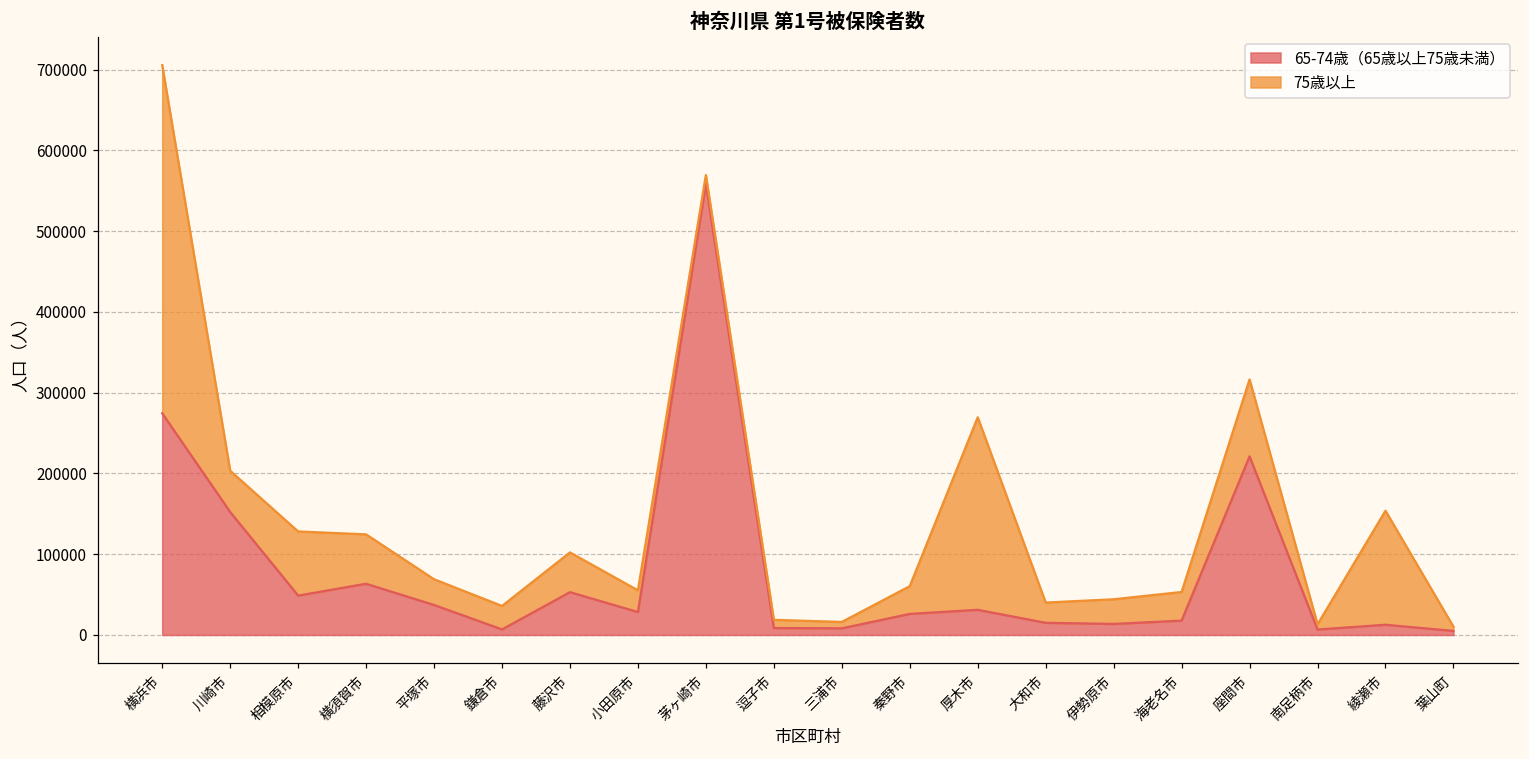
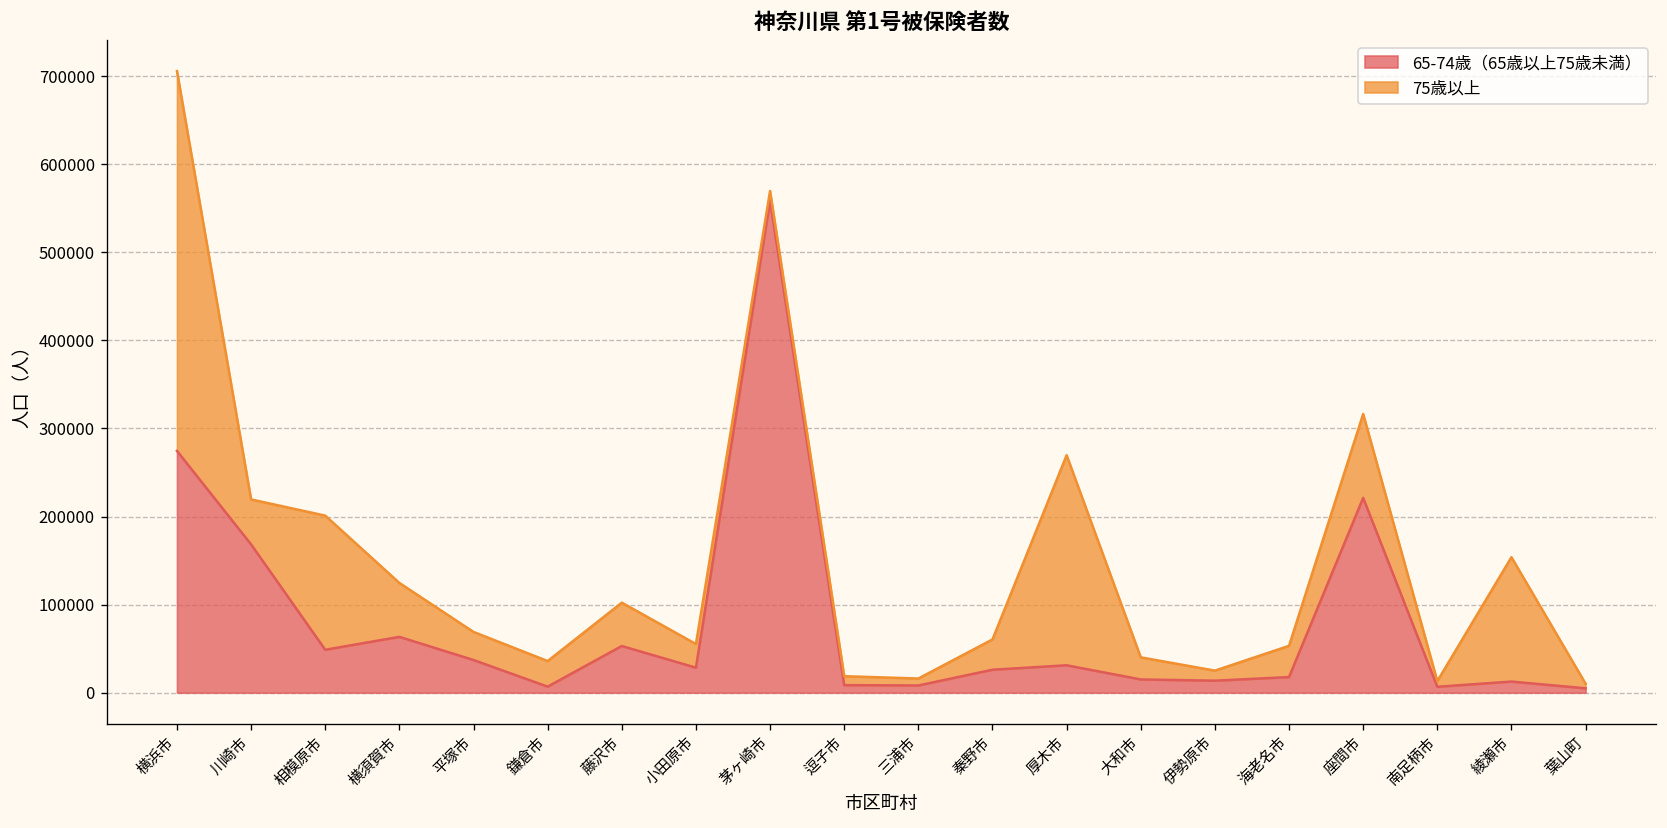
65-74歳（65歳以上75歳未満）, 川崎市: 150000 -> 170000
75歳以上, 相模原市: 80000 -> 150000
75歳以上, 伊勢原市: 30000 -> 10000
